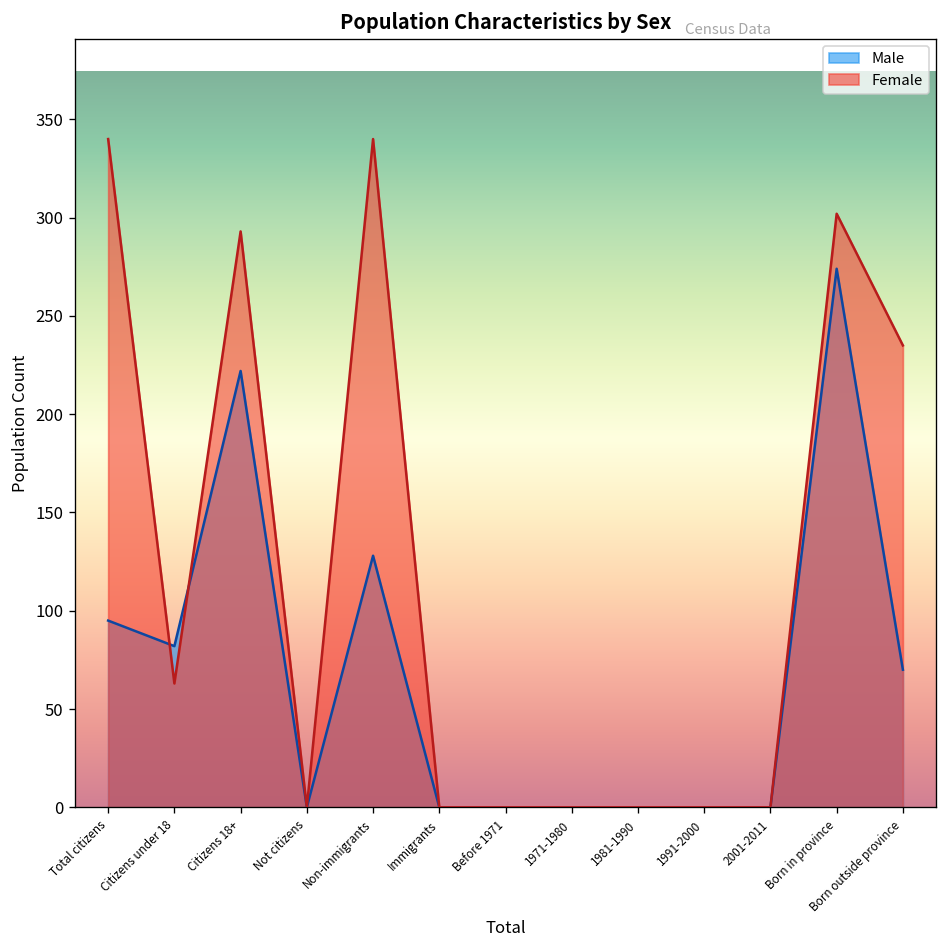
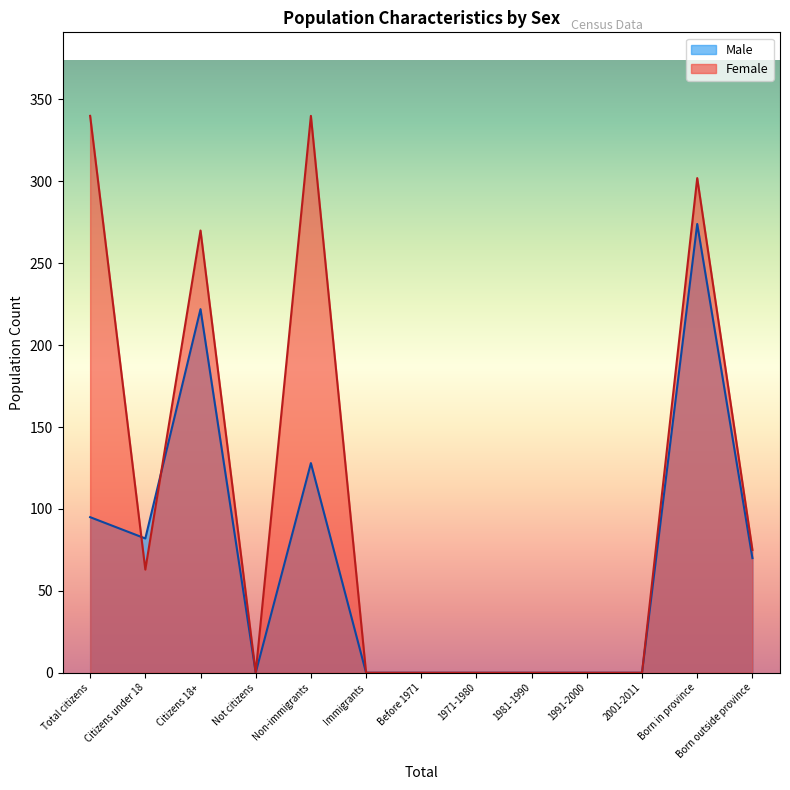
Female, Citizens 18+: 293 -> 270
Female, Born outside province: 235 -> 75
